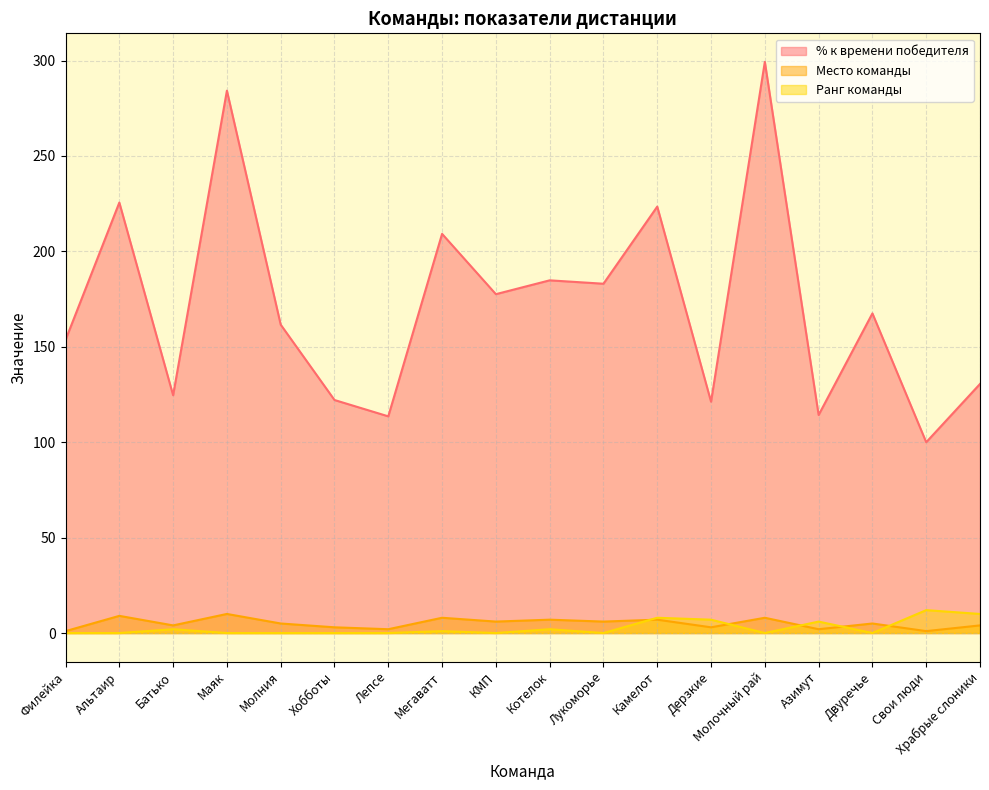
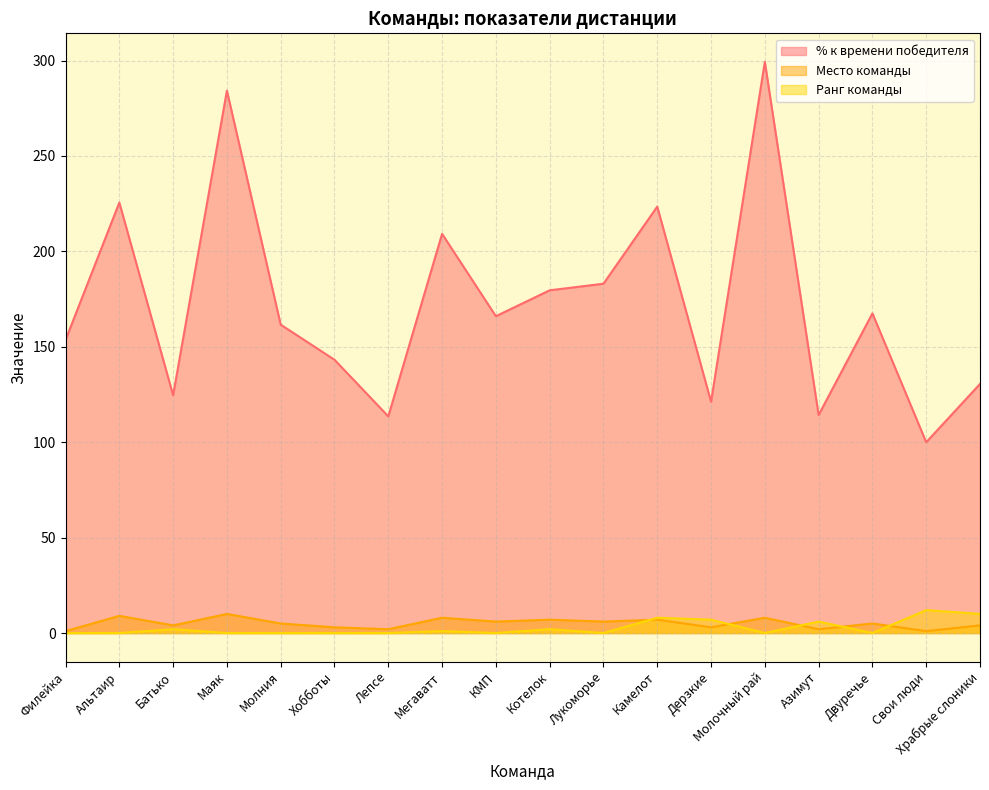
% к времени победителя, Хобботы: 122 -> 143
% к времени победителя, КМП: 178 -> 166
% к времени победителя, Котелок: 185 -> 180
